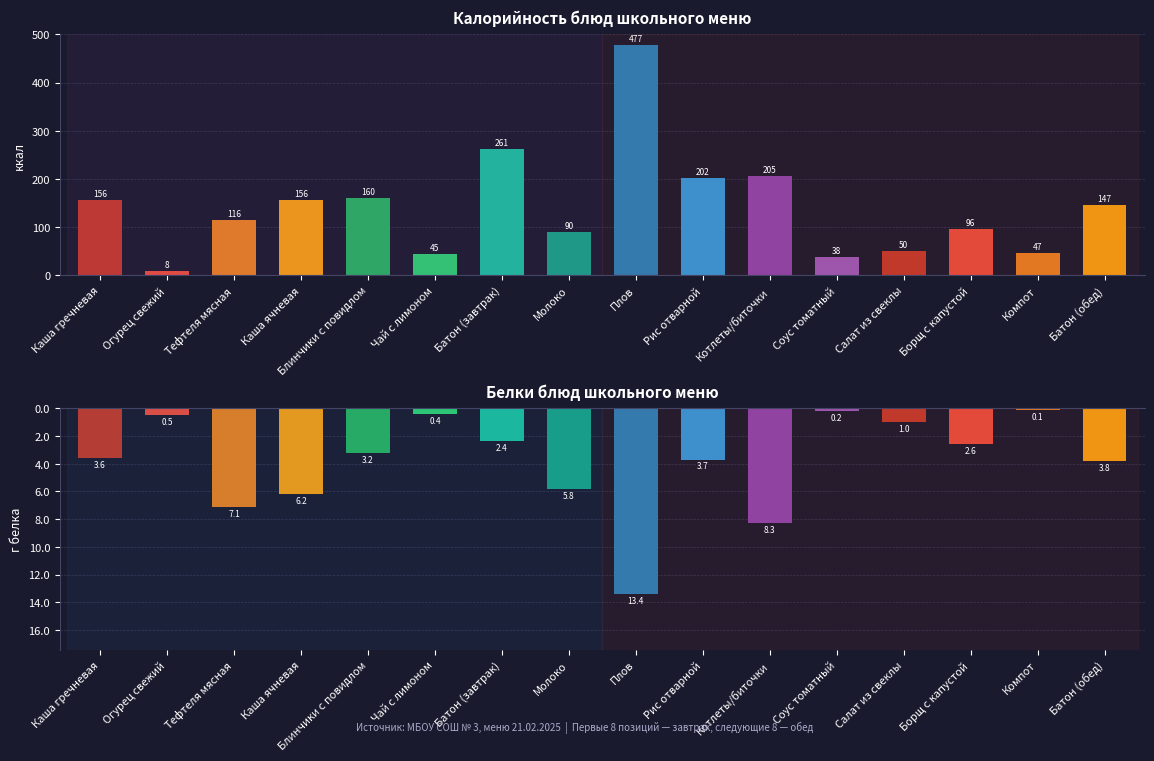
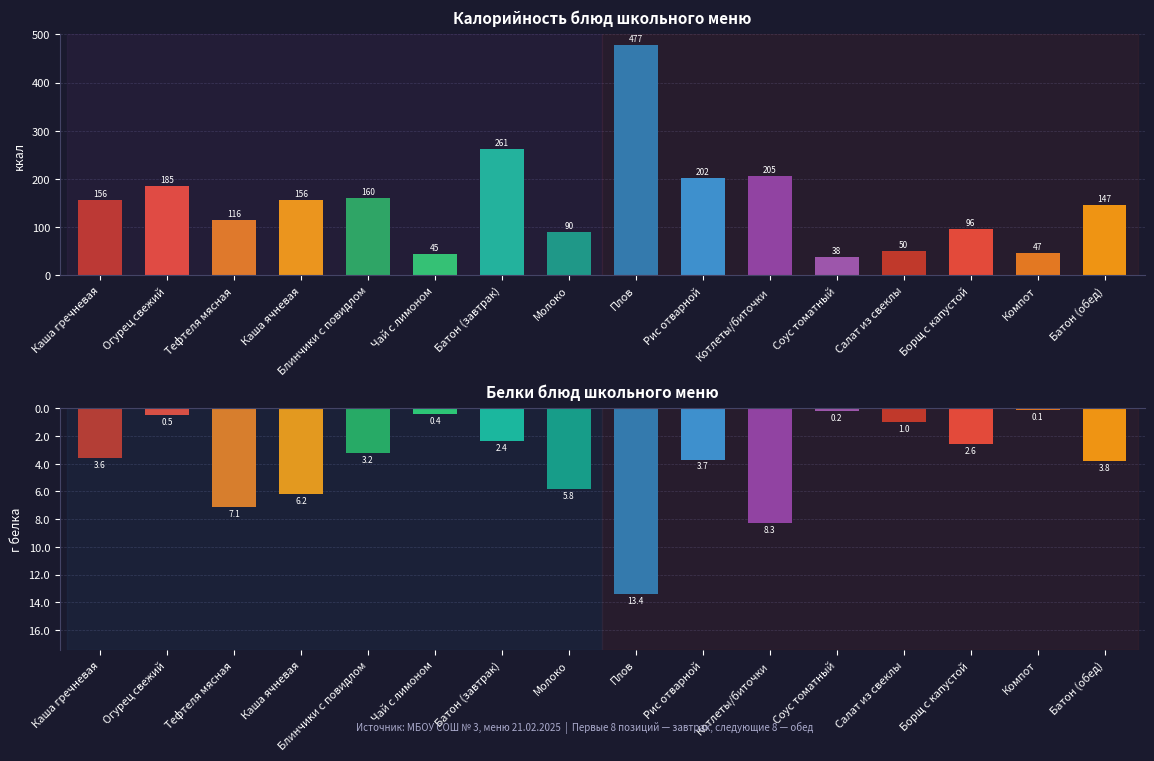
Калорийность блюд школьного меню, Огурец свежий: 8 -> 185
